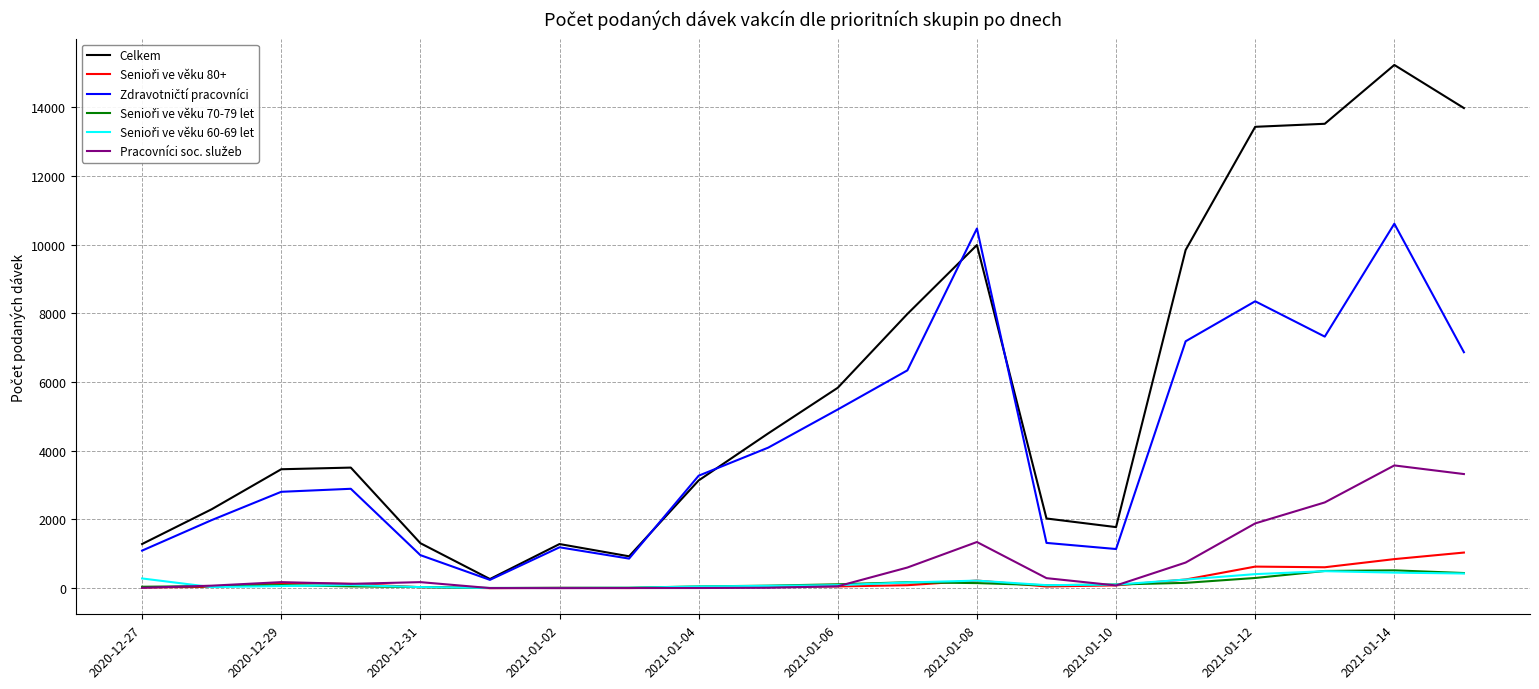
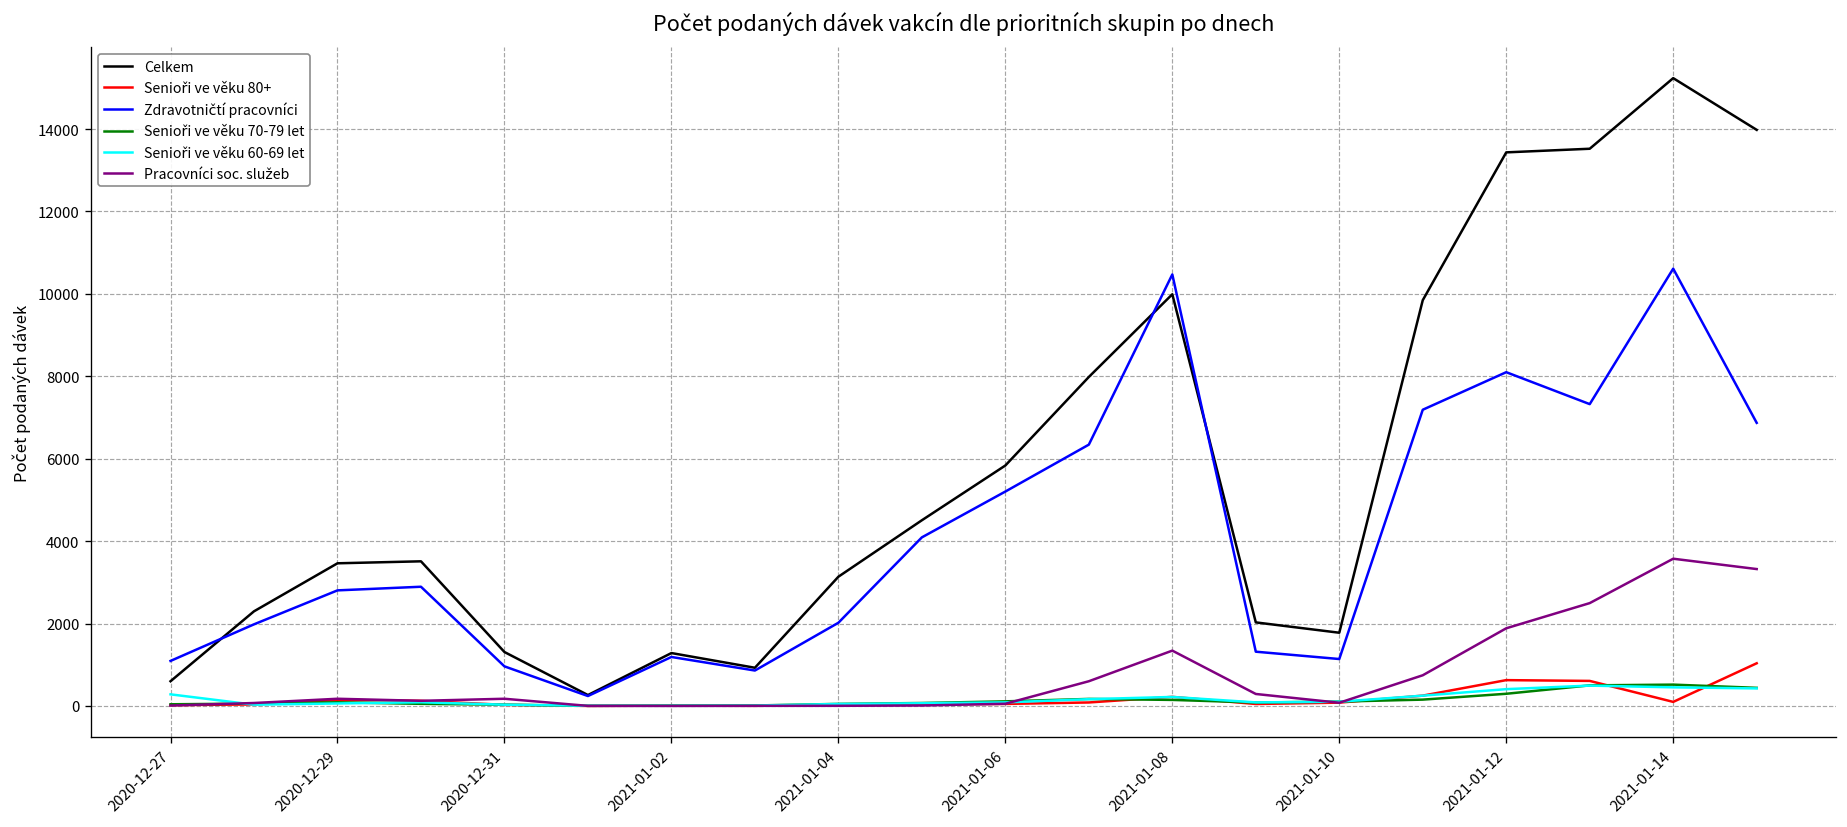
Celkem, 2020-12-27: 1300 -> 600
Zdravotničtí pracovníci, 2021-01-04: 3300 -> 2000
Zdravotničtí pracovníci, 2021-01-12: 8400 -> 8100
Senioři ve věku 80+, 2021-01-14: 800 -> 100
